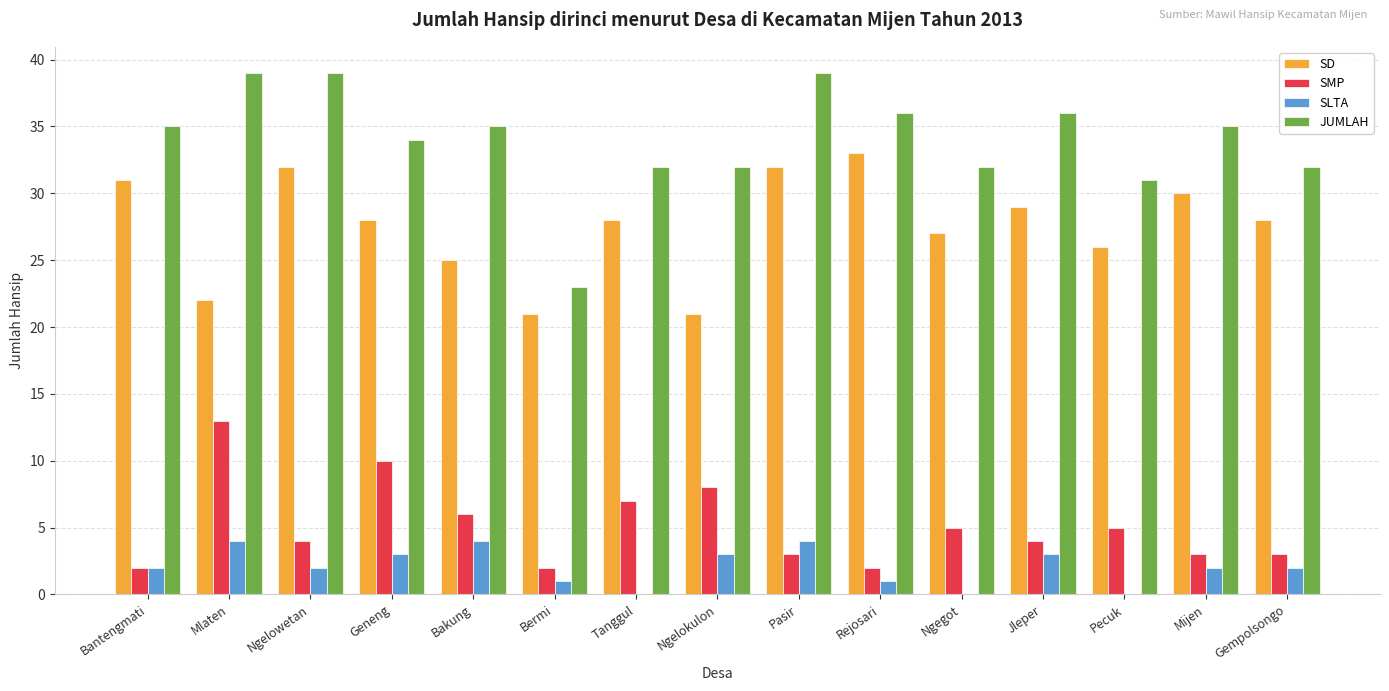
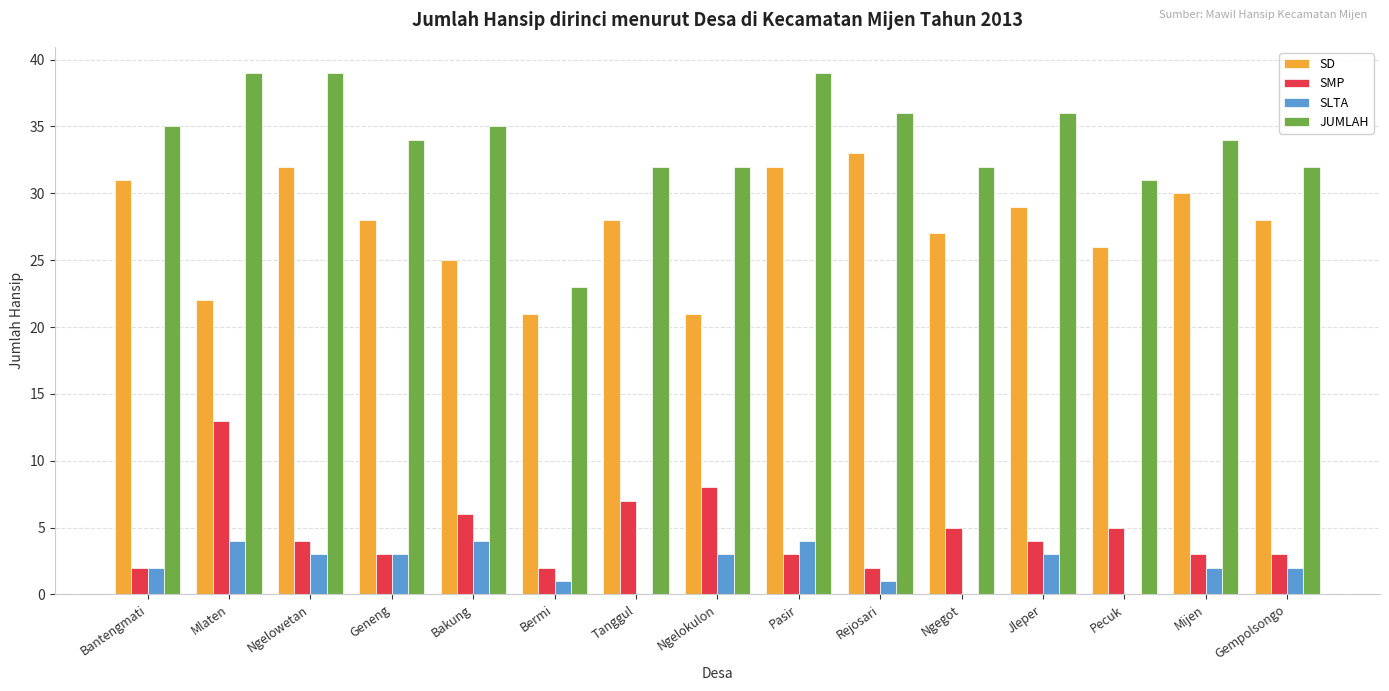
SLTA, Ngelowetan: 2 -> 3
SMP, Geneng: 10 -> 3
JUMLAH, Mijen: 35 -> 34
